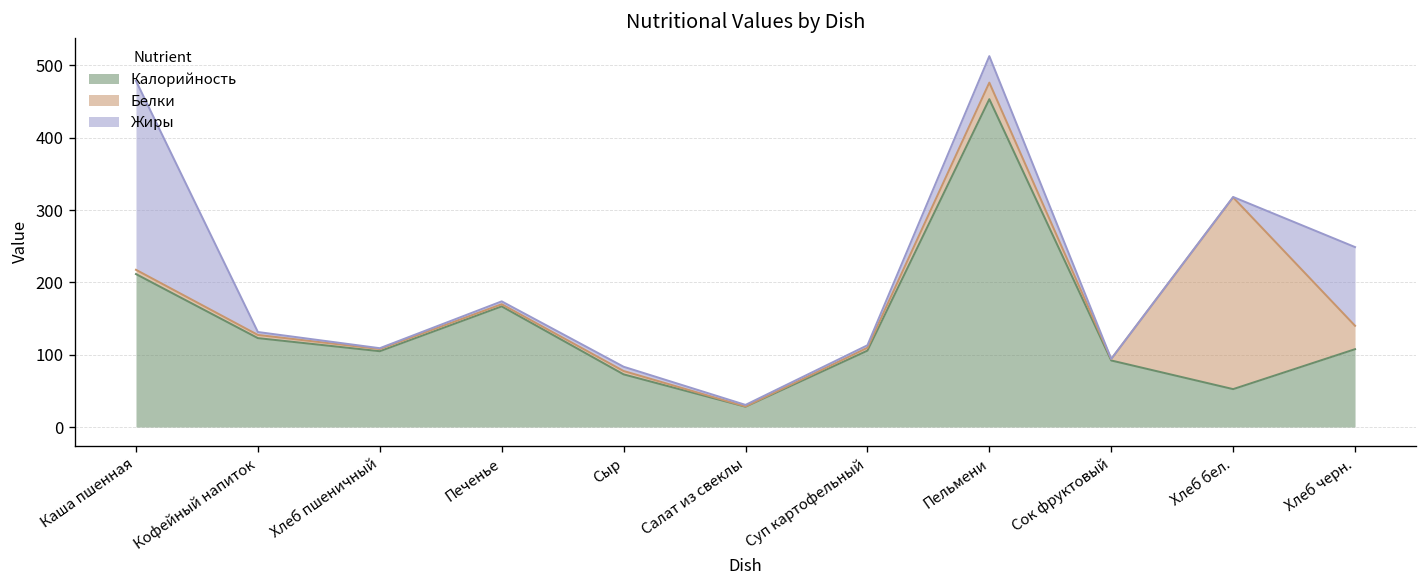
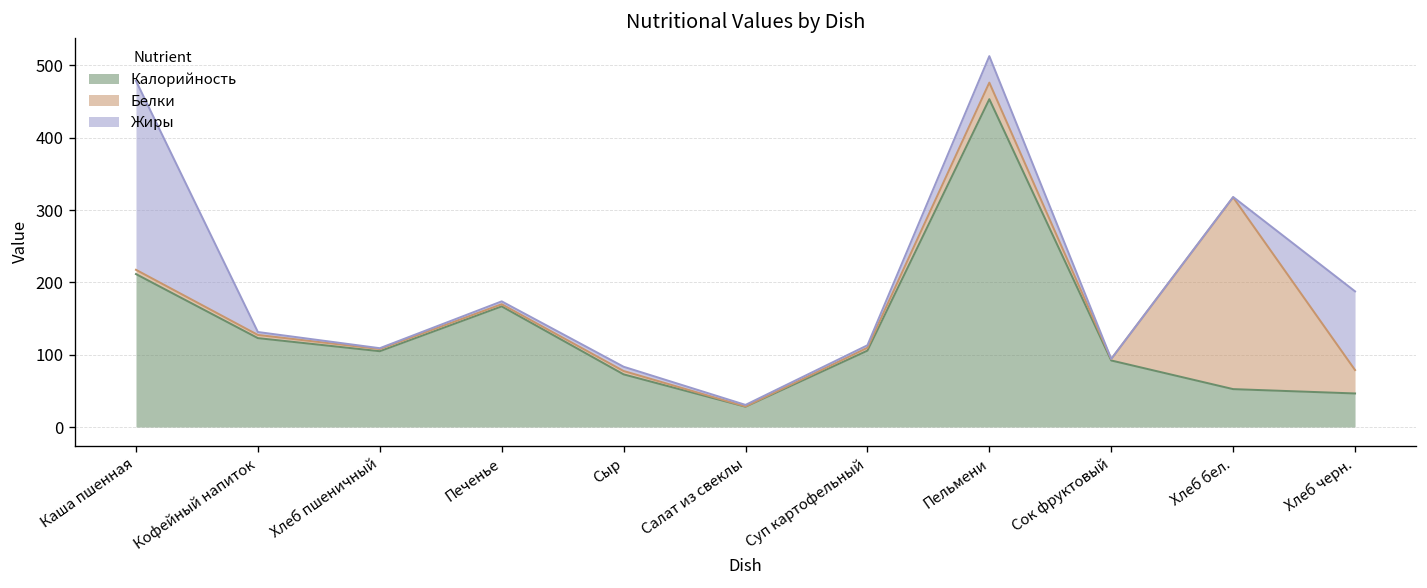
Калорийность, Хлеб черн.: 110 -> 50
